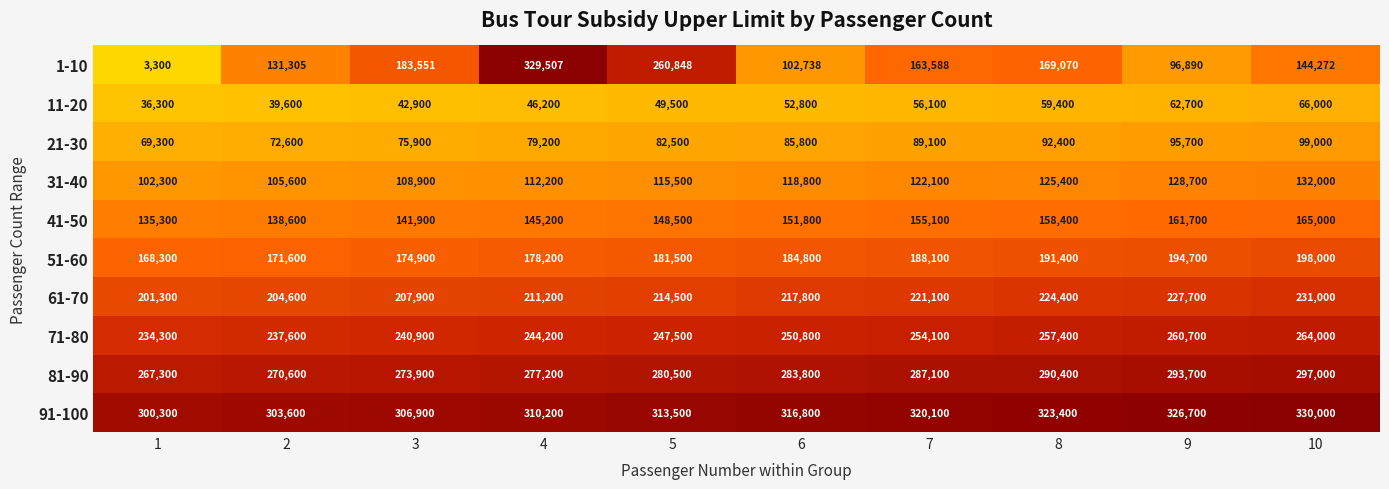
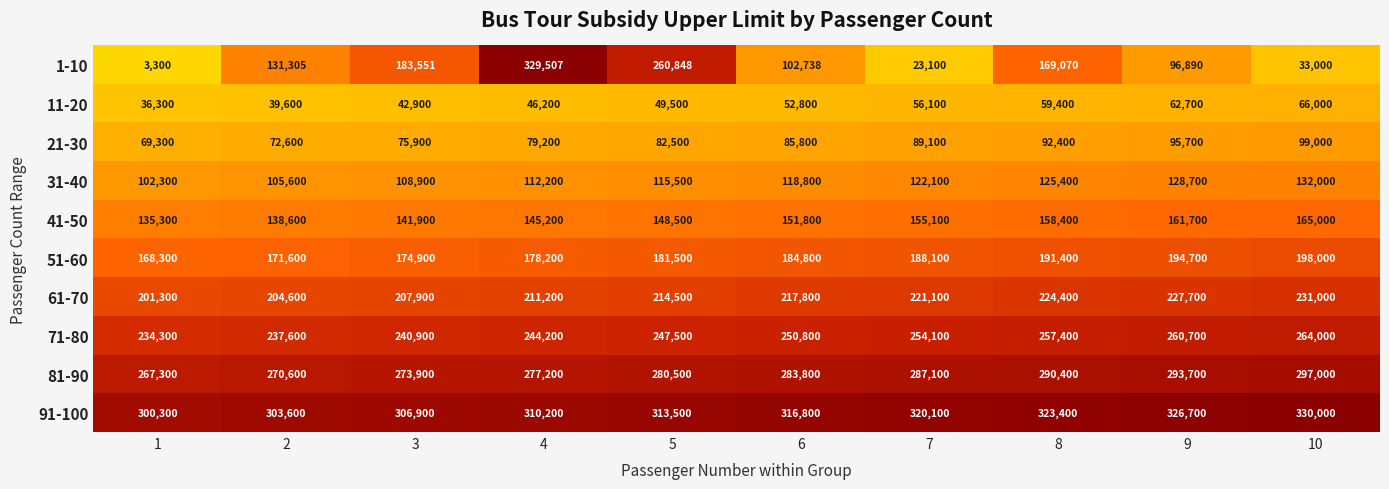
1-10, 7: 163,588 -> 23,100
1-10, 10: 144,272 -> 33,000
